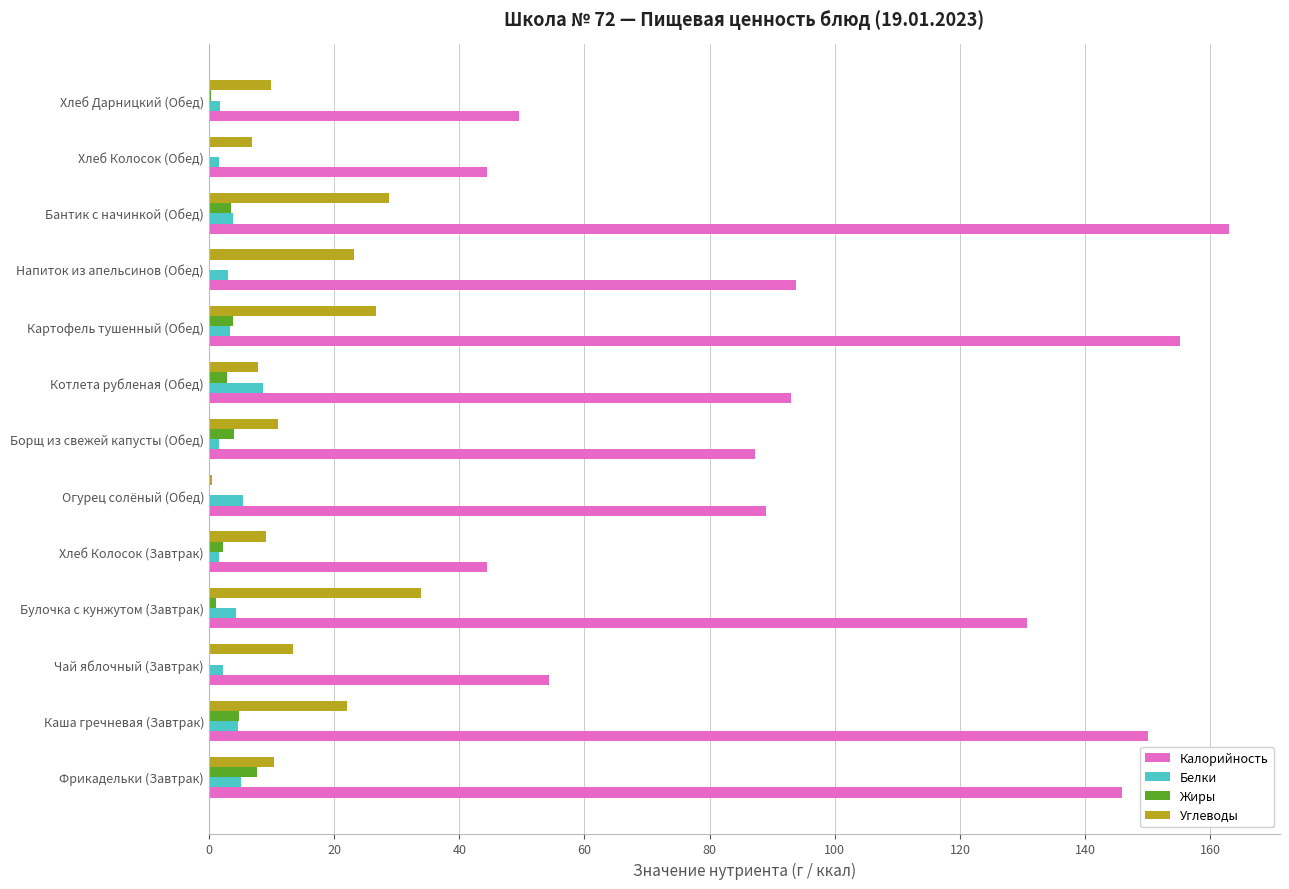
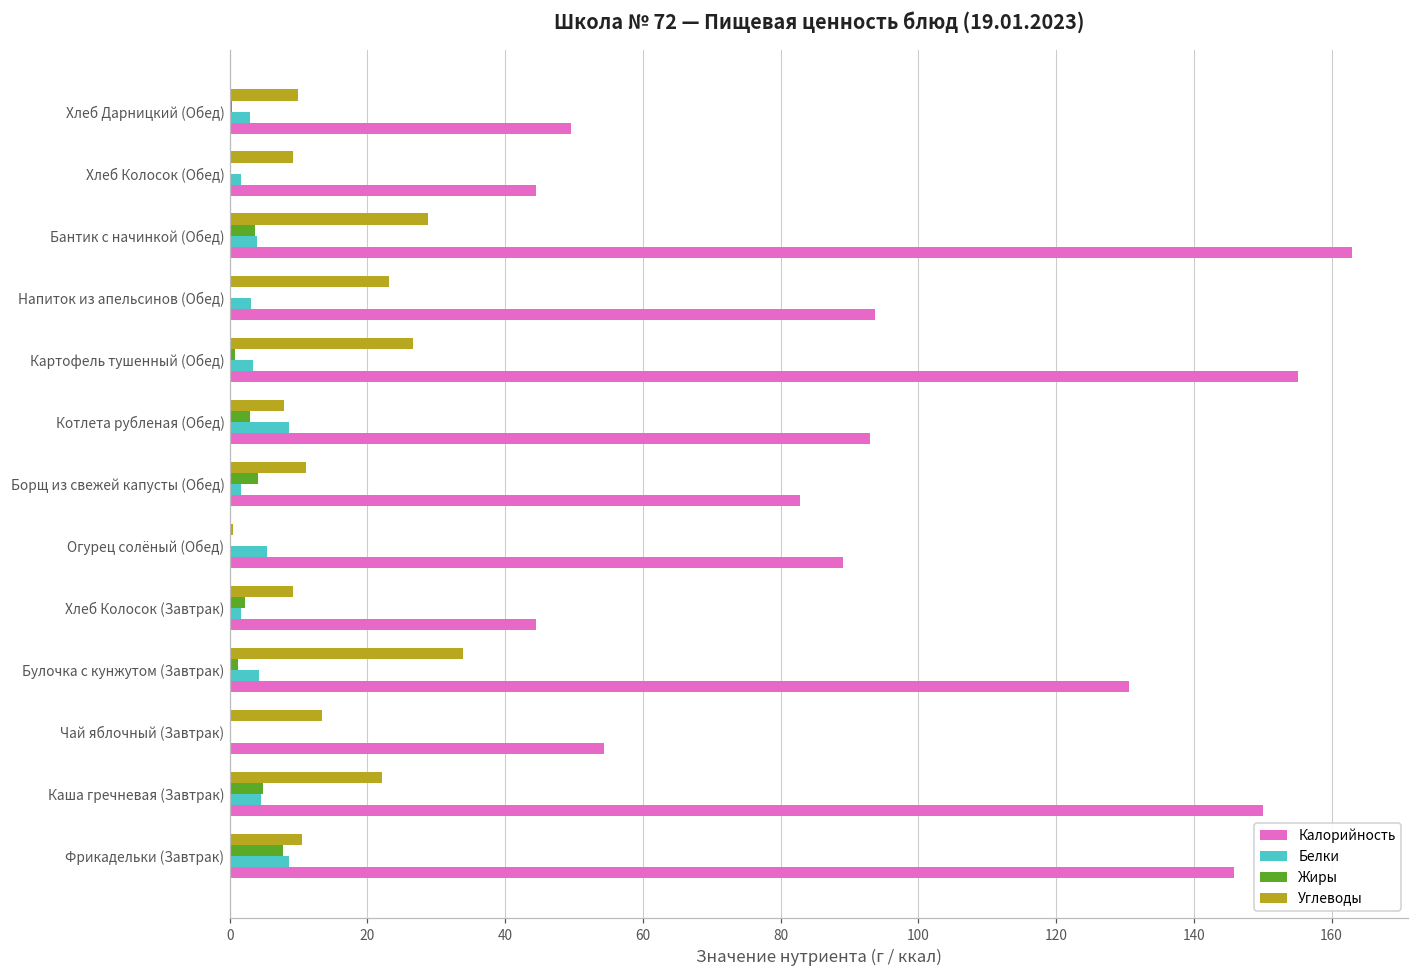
Белки, Хлеб Дарницкий (Обед): 2 -> 3
Углеводы, Хлеб Колосок (Обед): 7 -> 9
Жиры, Картофель тушенный (Обед): 4 -> 1
Калорийность, Борщ из свежей капусты (Обед): 87 -> 83
Белки, Чай яблочный (Завтрак): 2 -> 0
Белки, Фрикадельки (Завтрак): 5 -> 9
